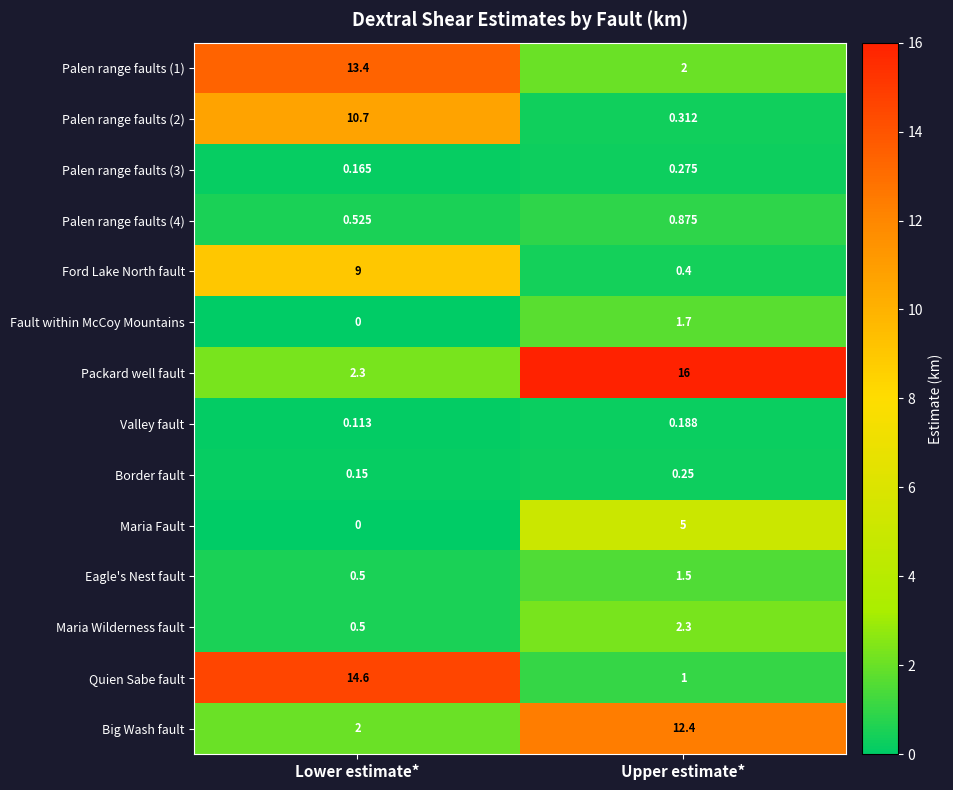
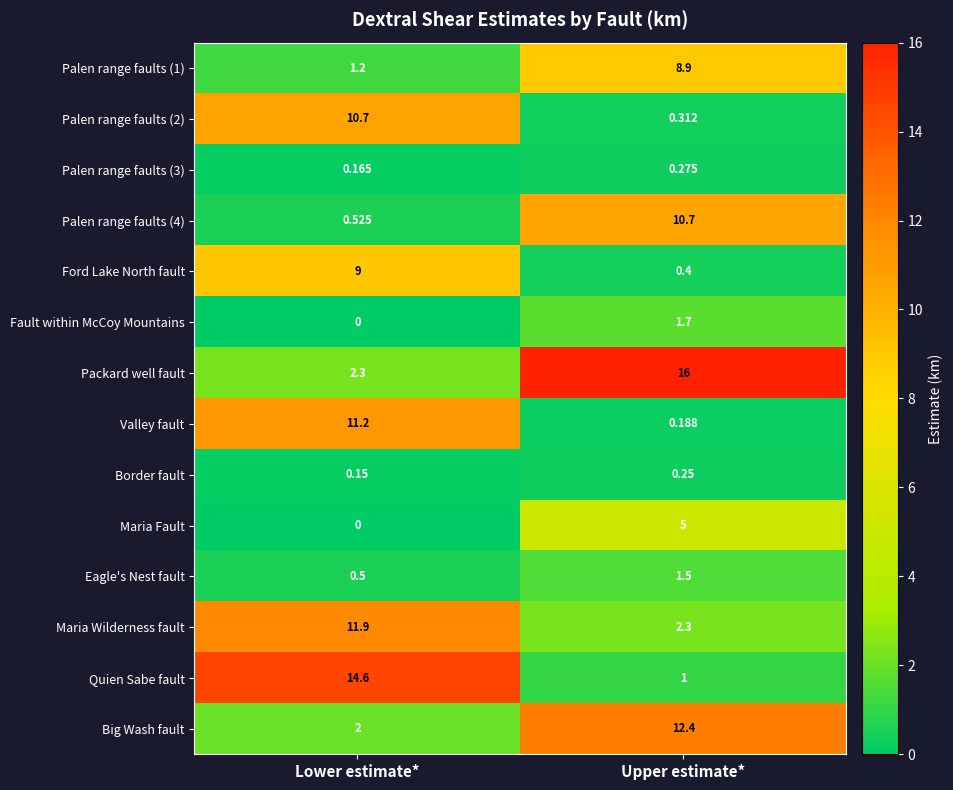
Palen range faults (1), Lower estimate*: 13.4 -> 1.2
Palen range faults (1), Upper estimate*: 2 -> 8.9
Palen range faults (4), Upper estimate*: 0.875 -> 10.7
Valley fault, Lower estimate*: 0.113 -> 11.2
Maria Wilderness fault, Lower estimate*: 0.5 -> 11.9
